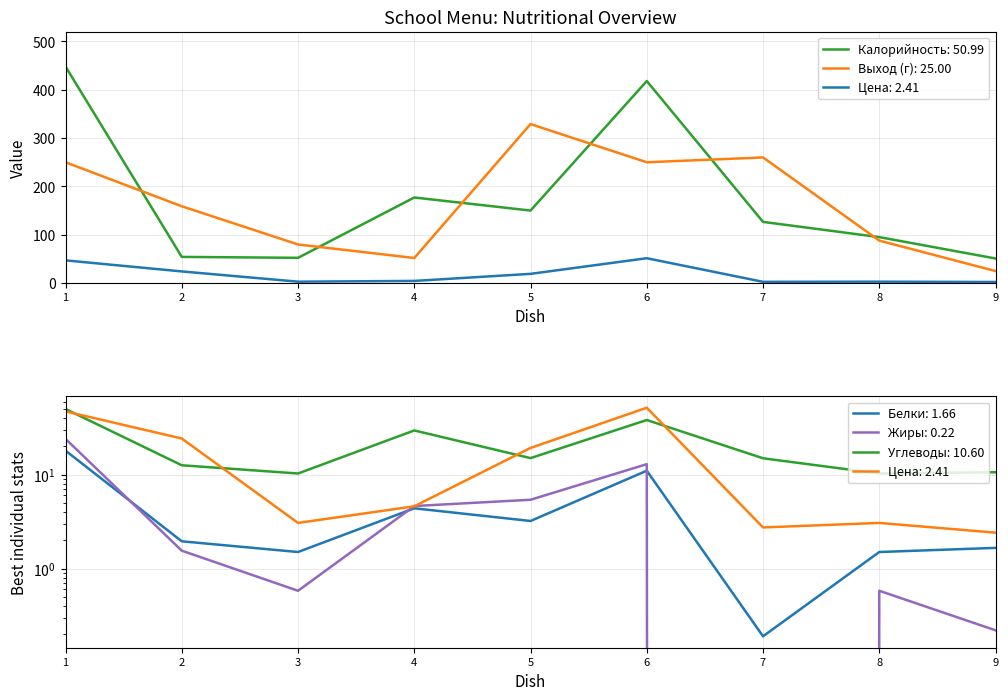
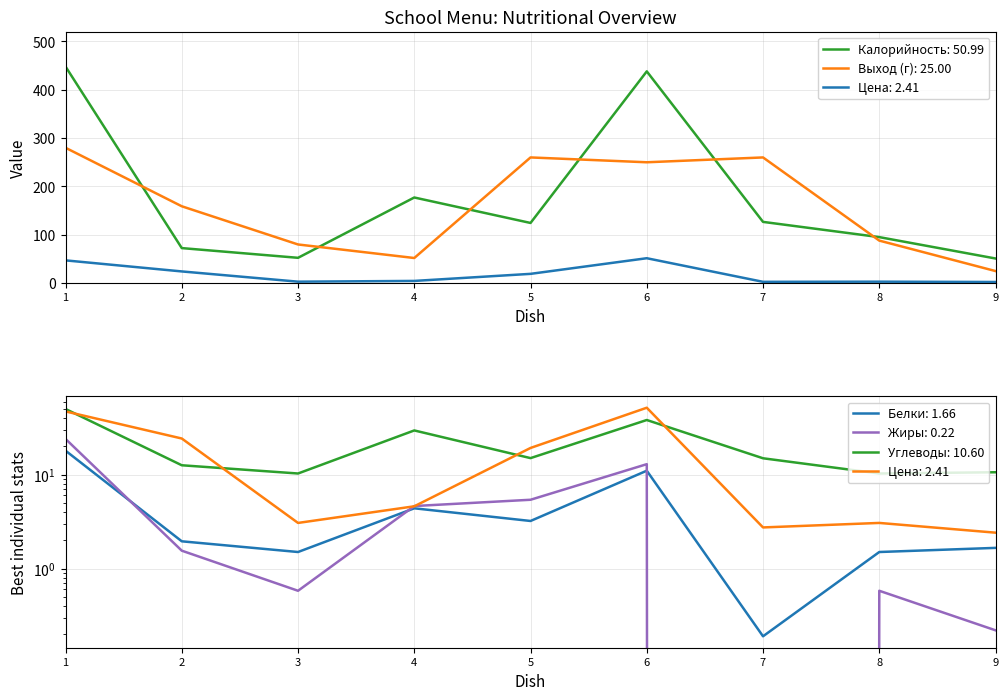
School Menu: Nutritional Overview, Выход (г): 25.00, 1: 250 -> 280
School Menu: Nutritional Overview, Калорийность: 50.99, 2: 50 -> 70
School Menu: Nutritional Overview, Калорийность: 50.99, 5: 150 -> 120
School Menu: Nutritional Overview, Выход (г): 25.00, 5: 330 -> 260
School Menu: Nutritional Overview, Калорийность: 50.99, 6: 420 -> 440
